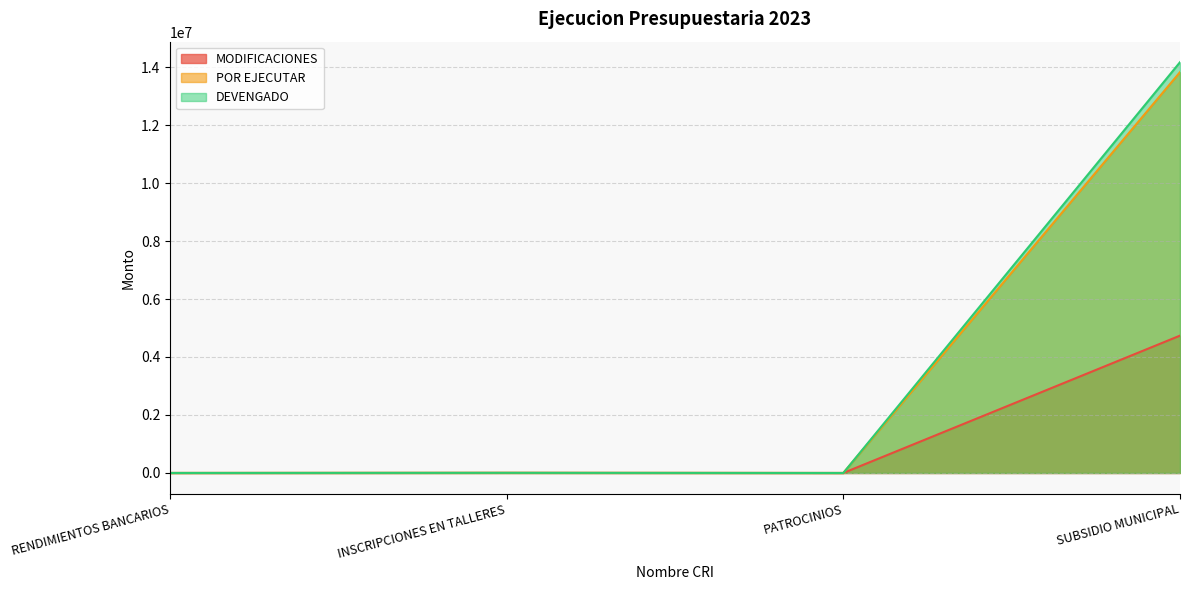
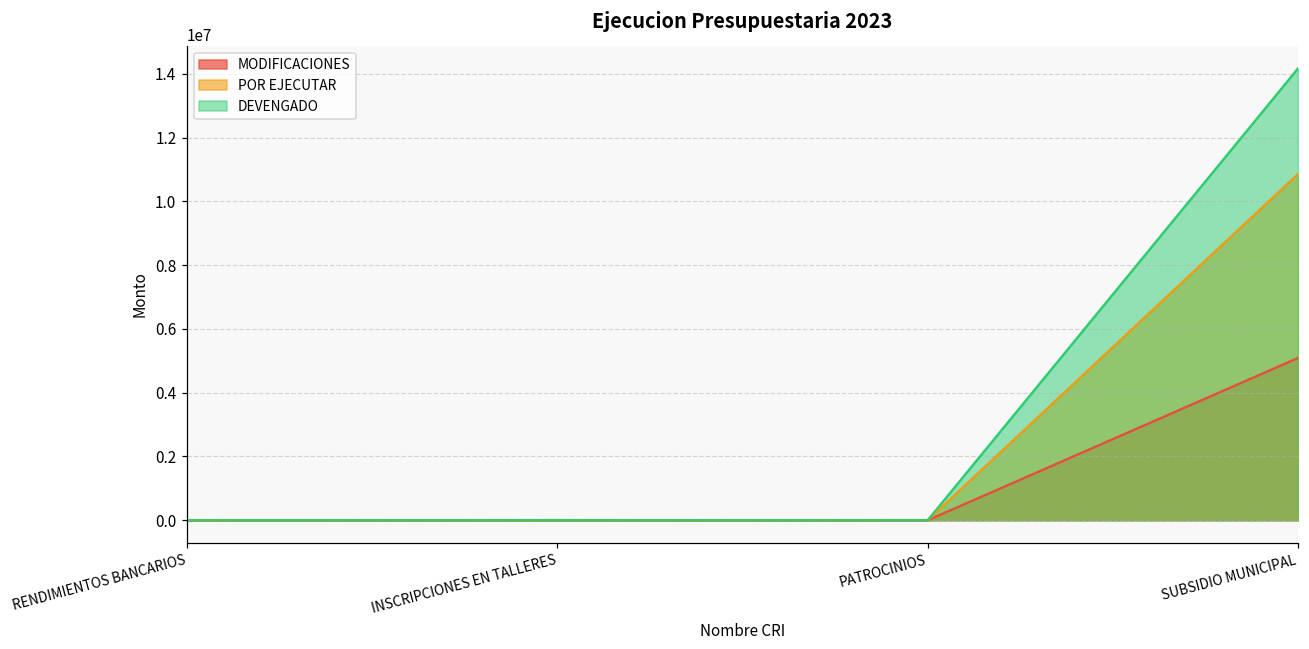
MODIFICACIONES, SUBSIDIO MUNICIPAL: 4700000 -> 5100000
POR EJECUTAR, SUBSIDIO MUNICIPAL: 13800000 -> 10900000
